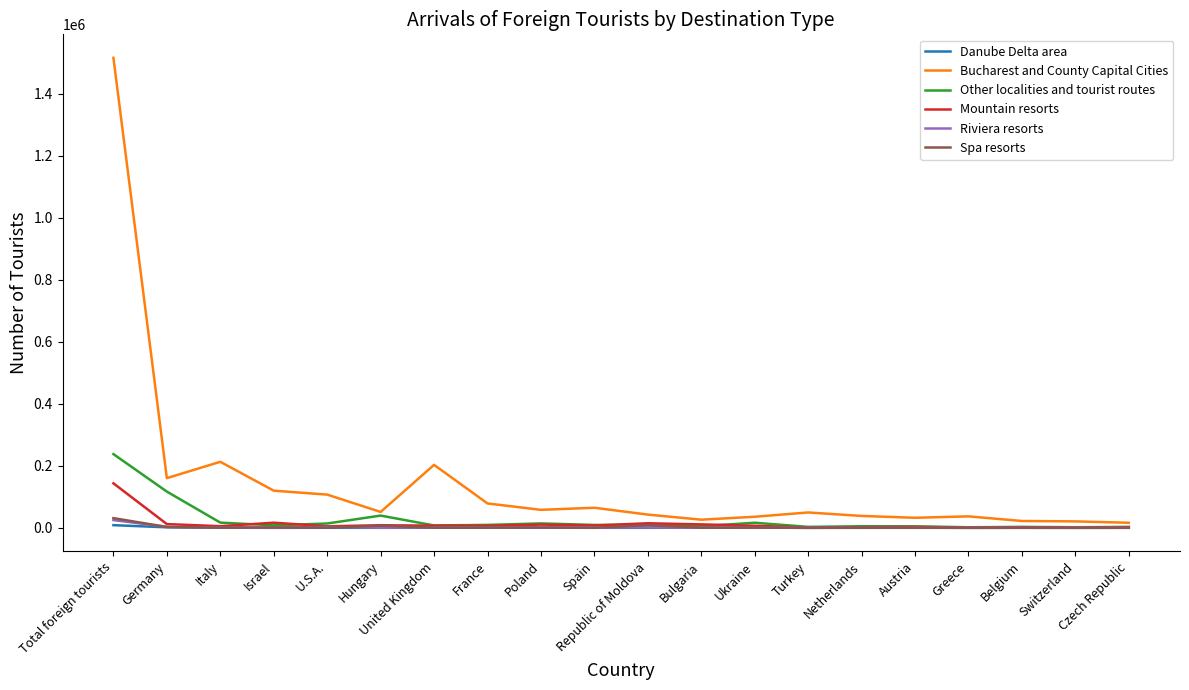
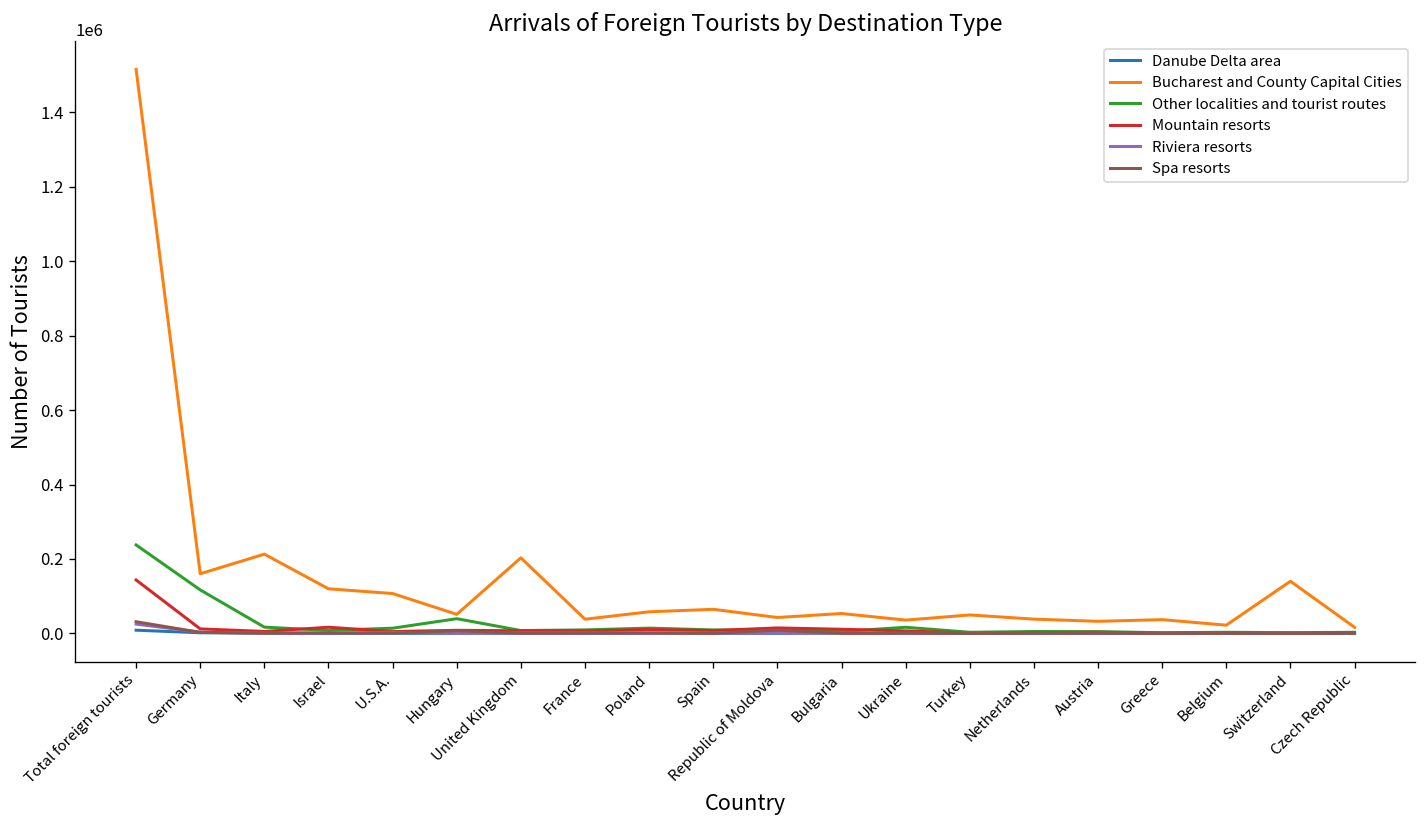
Bucharest and County Capital Cities, France: 80000 -> 40000
Bucharest and County Capital Cities, Bulgaria: 30000 -> 50000
Bucharest and County Capital Cities, Switzerland: 20000 -> 140000
